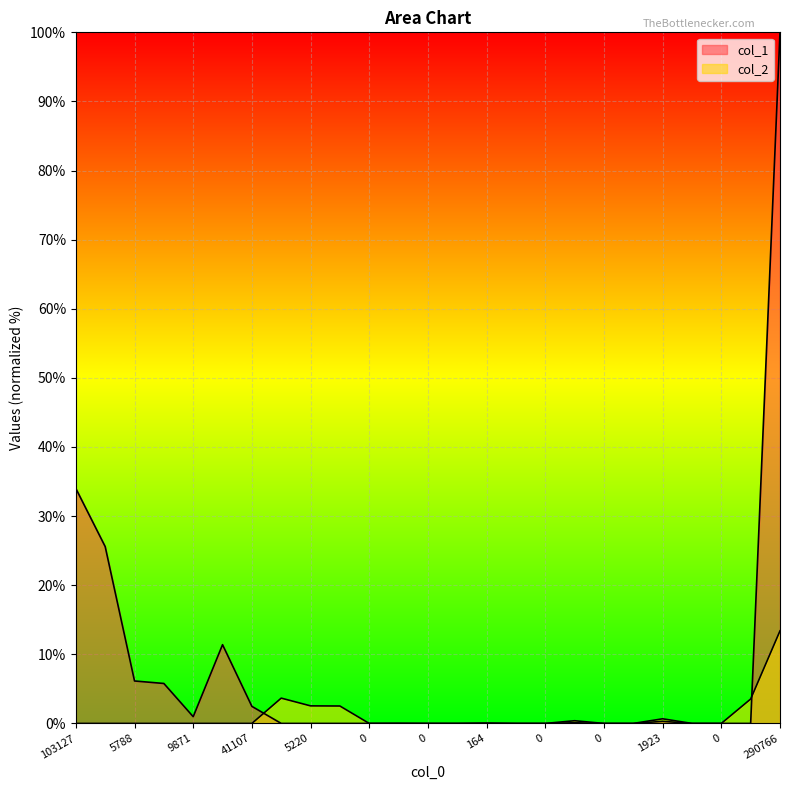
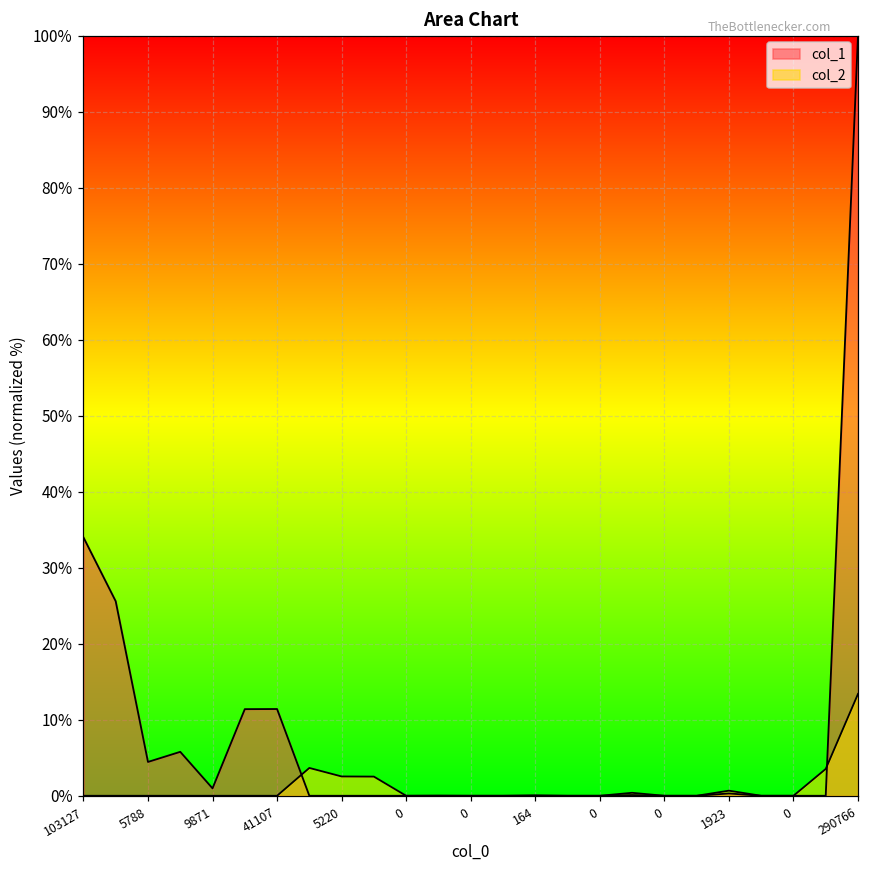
col_1, 5788: 6% -> 4%
col_1, 41107: 2% -> 11%
